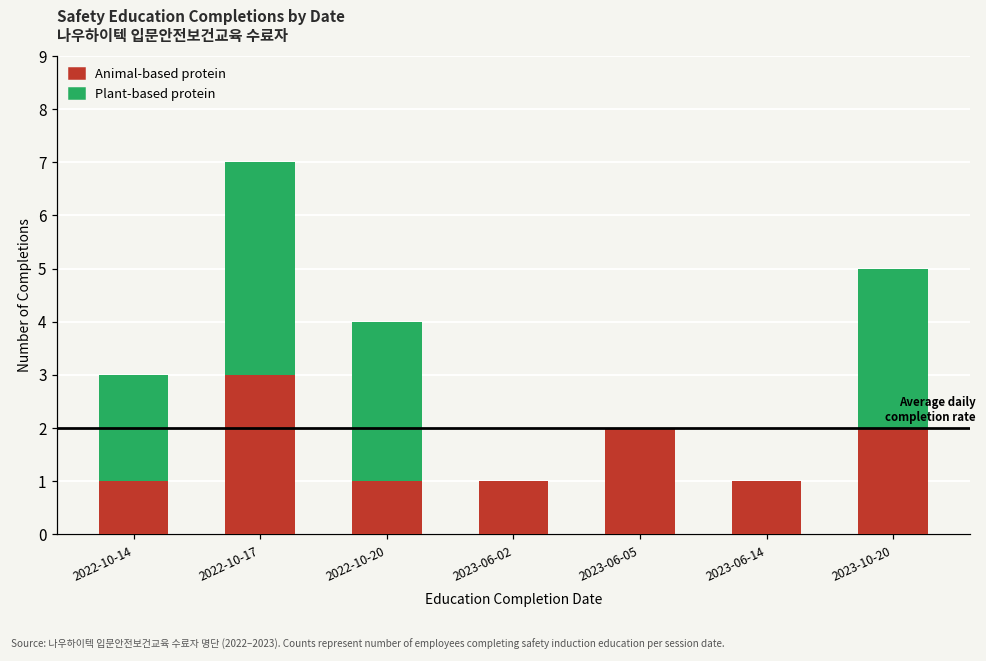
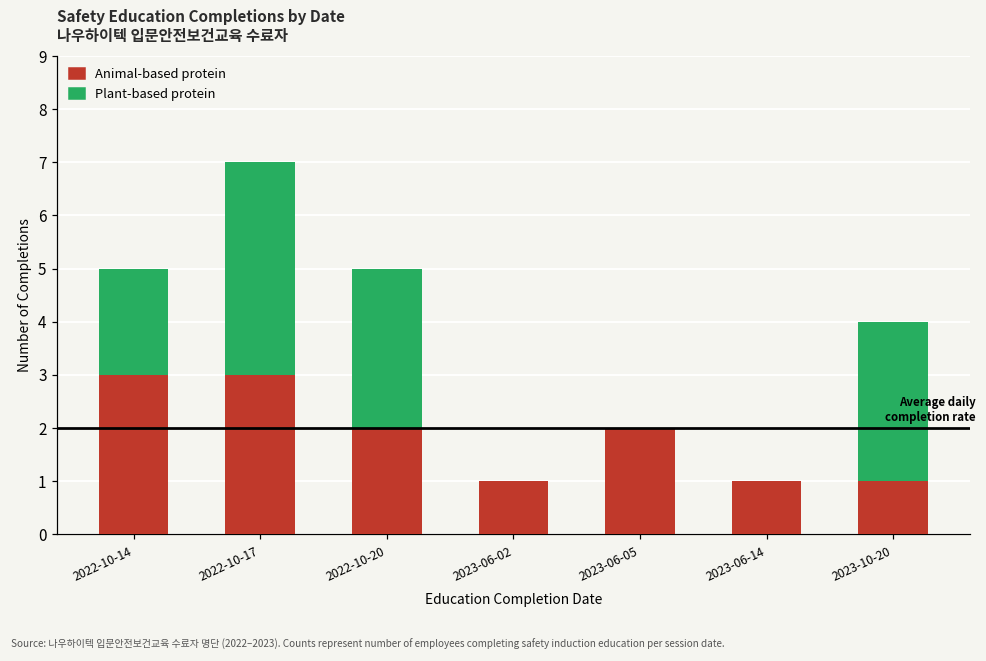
Animal-based protein, 2022-10-14: 1 -> 3
Animal-based protein, 2022-10-20: 1 -> 2
Animal-based protein, 2023-10-20: 2 -> 1
